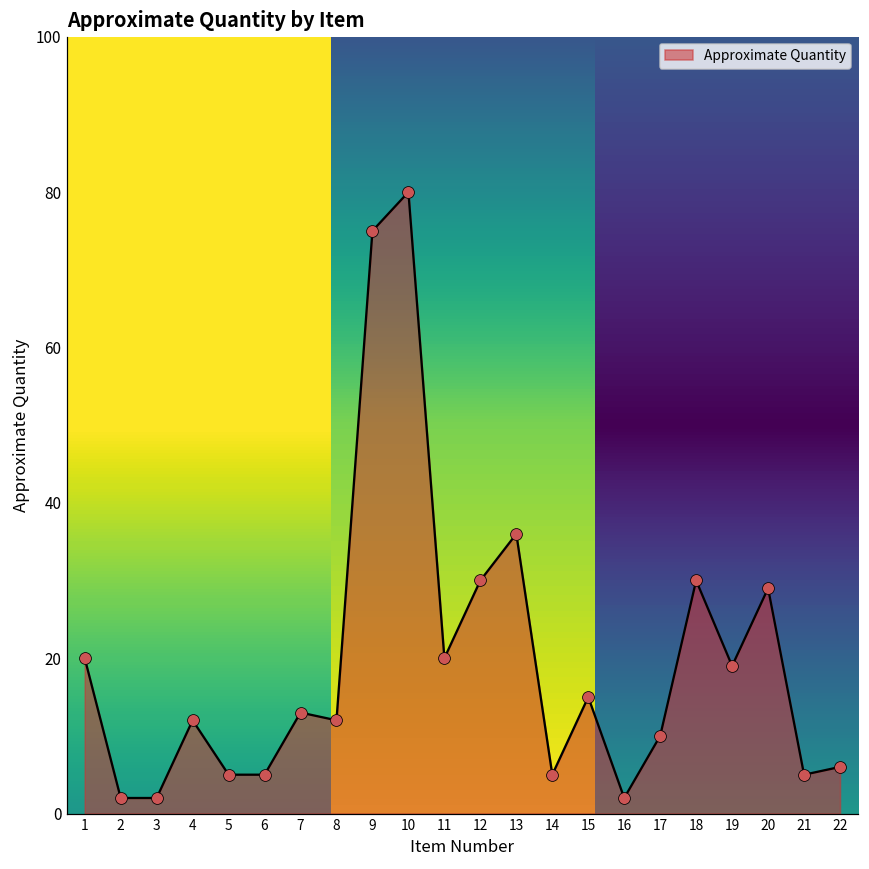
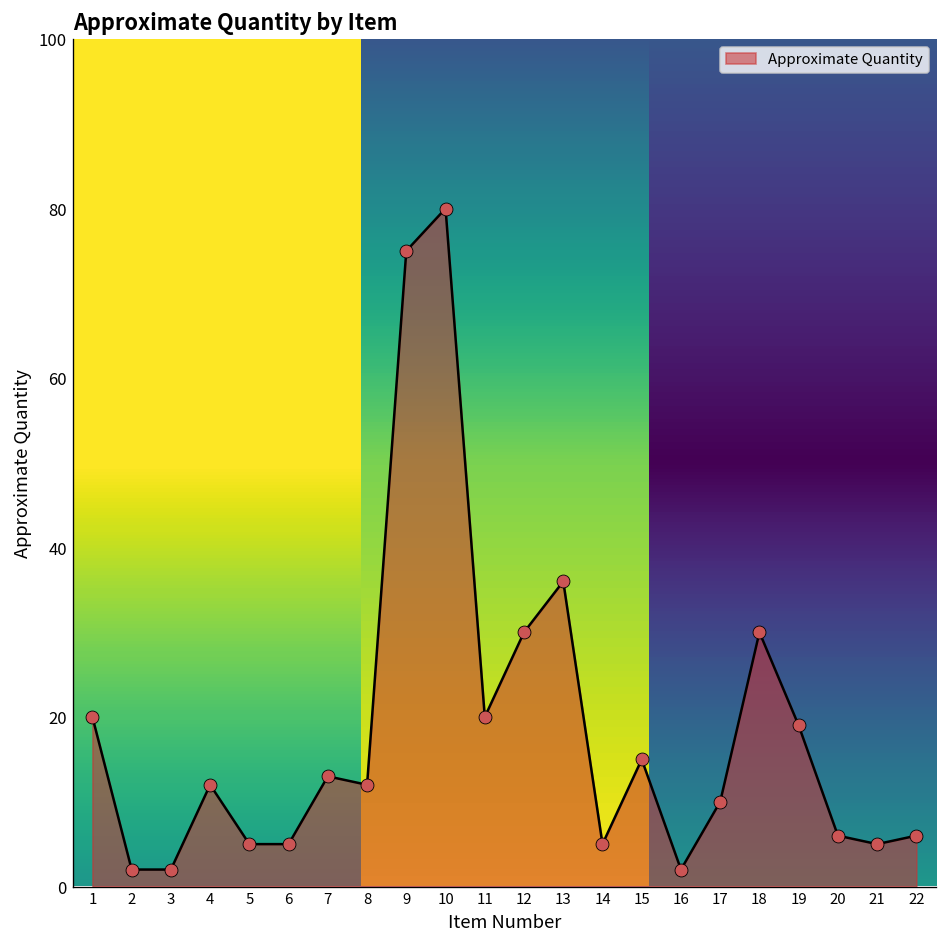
20: 29 -> 6
